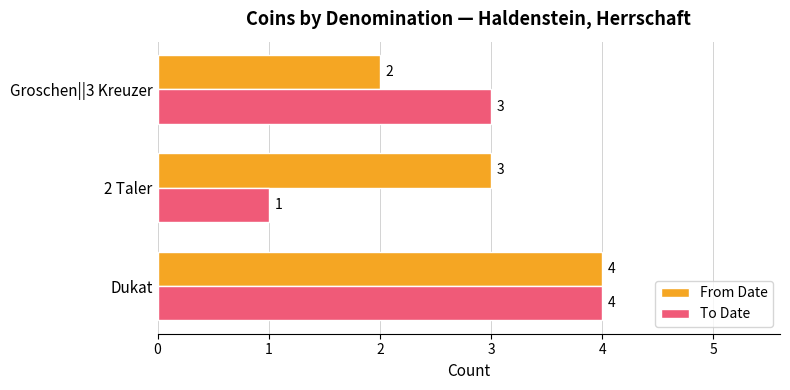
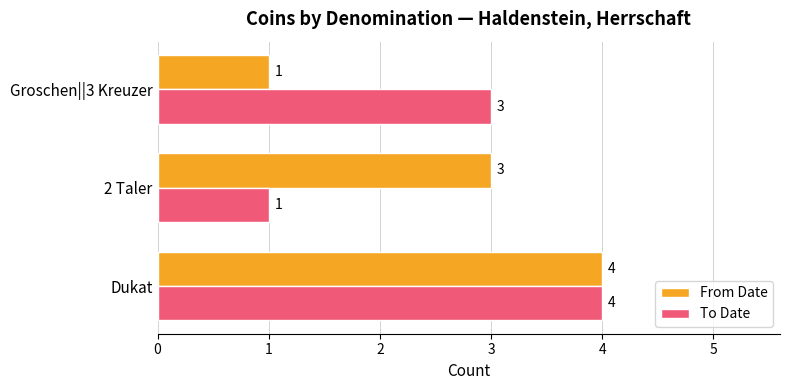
From Date, Groschen||3 Kreuzer: 2 -> 1
